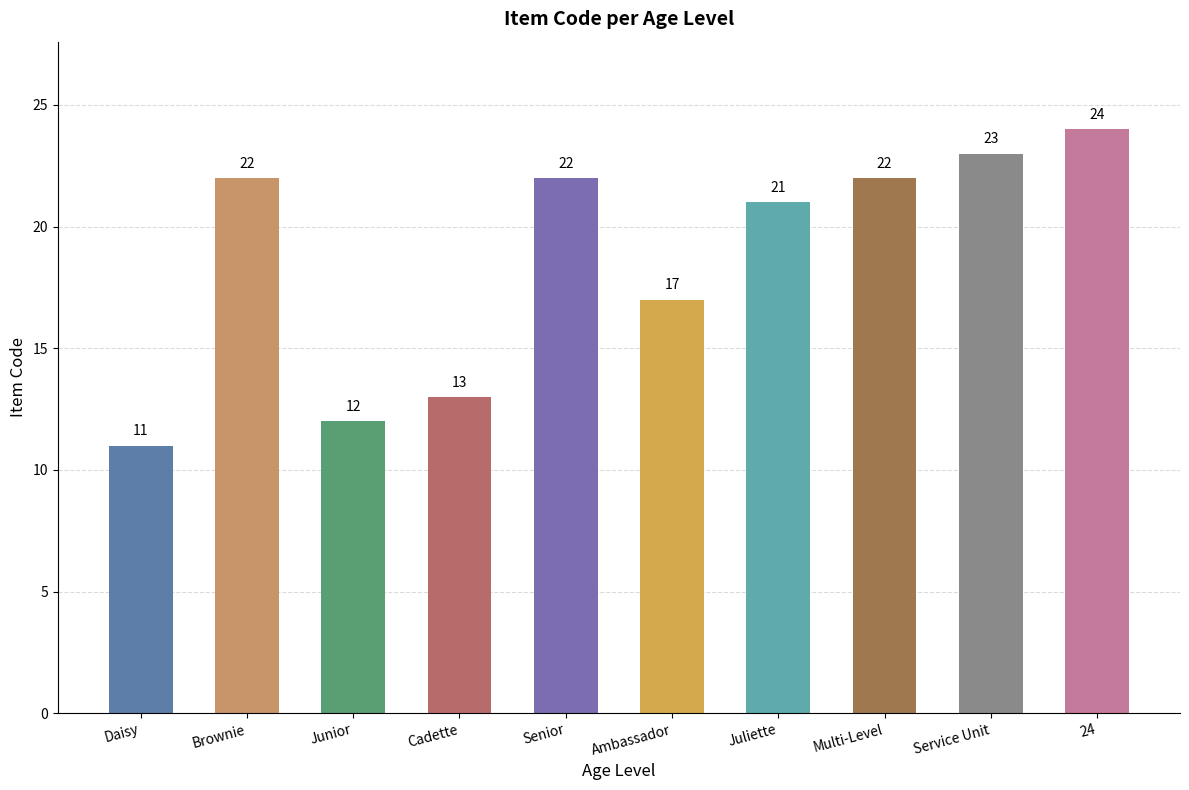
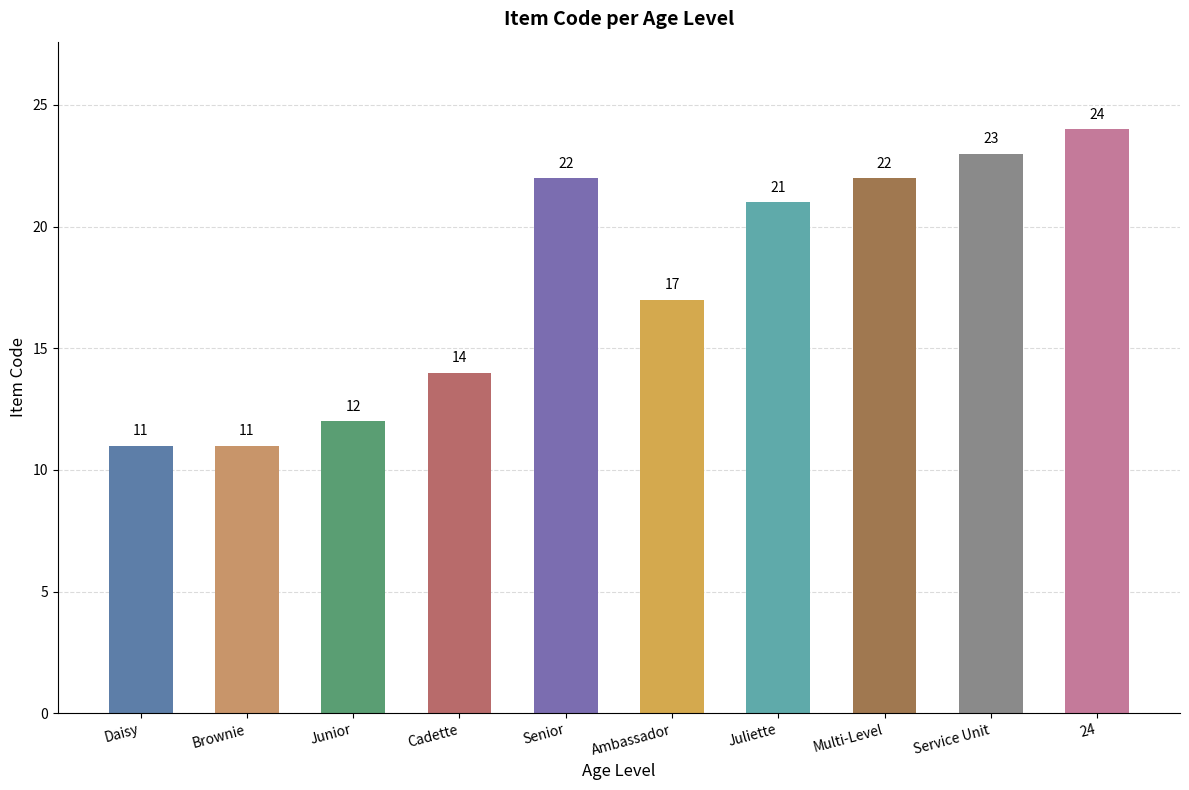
Brownie: 22 -> 11
Cadette: 13 -> 14
